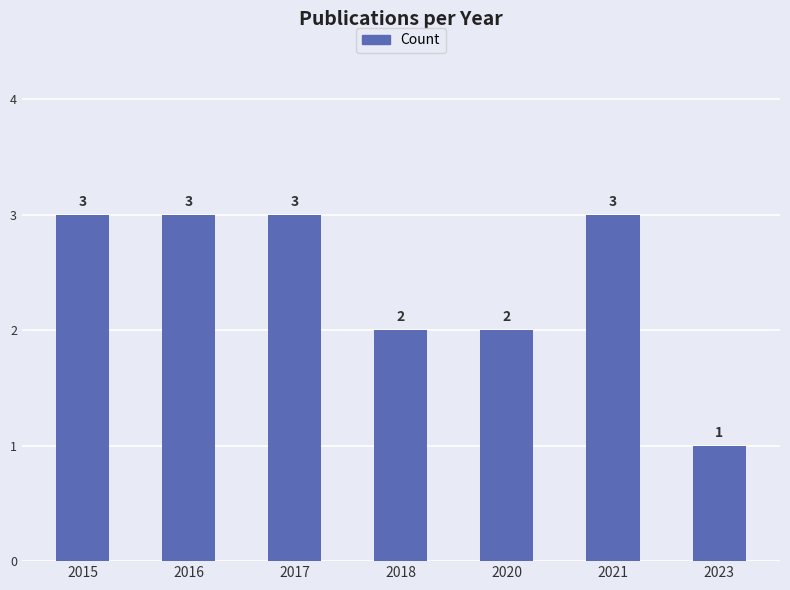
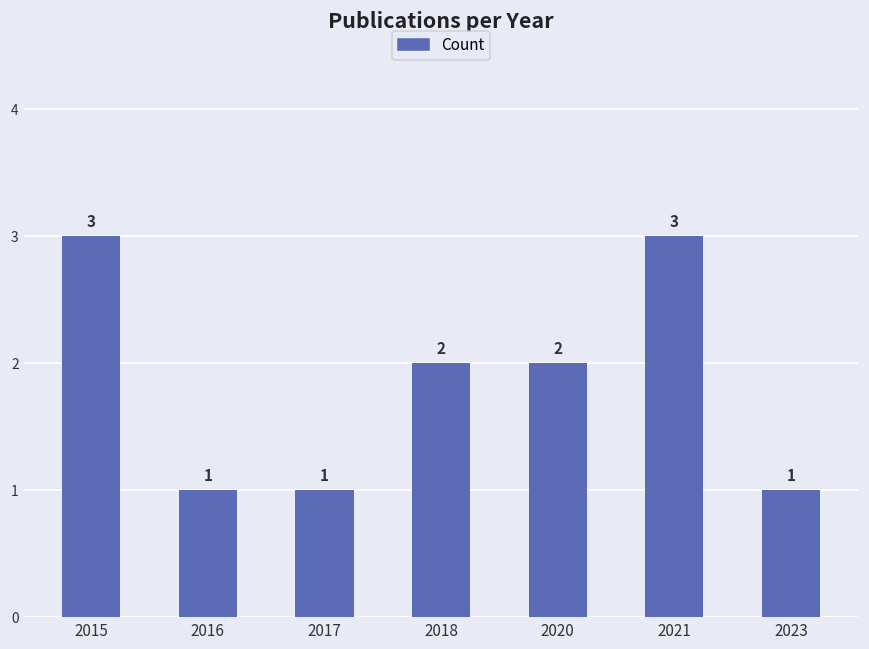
2016: 3 -> 1
2017: 3 -> 1
